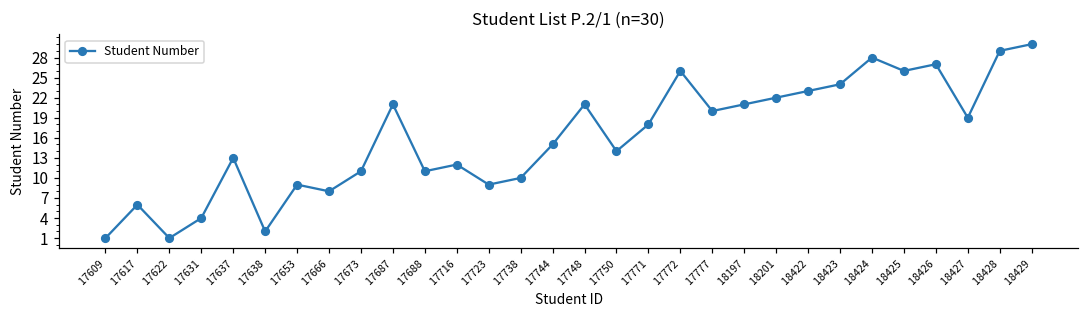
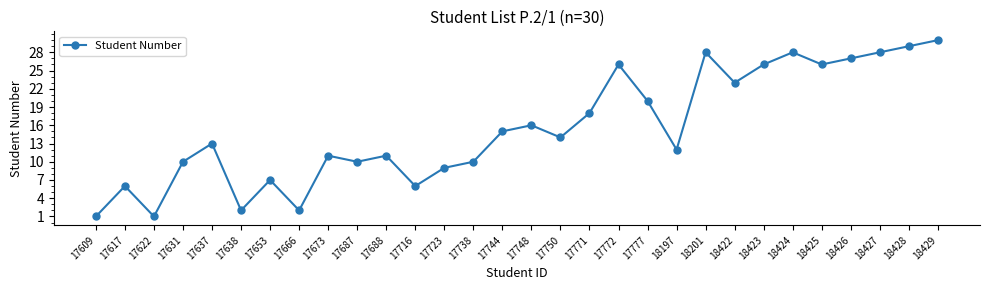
17631: 4 -> 10
17653: 9 -> 7
17666: 8 -> 2
17687: 21 -> 10
17716: 12 -> 6
17748: 21 -> 16
18197: 21 -> 12
18201: 22 -> 28
18423: 24 -> 26
18427: 19 -> 28
